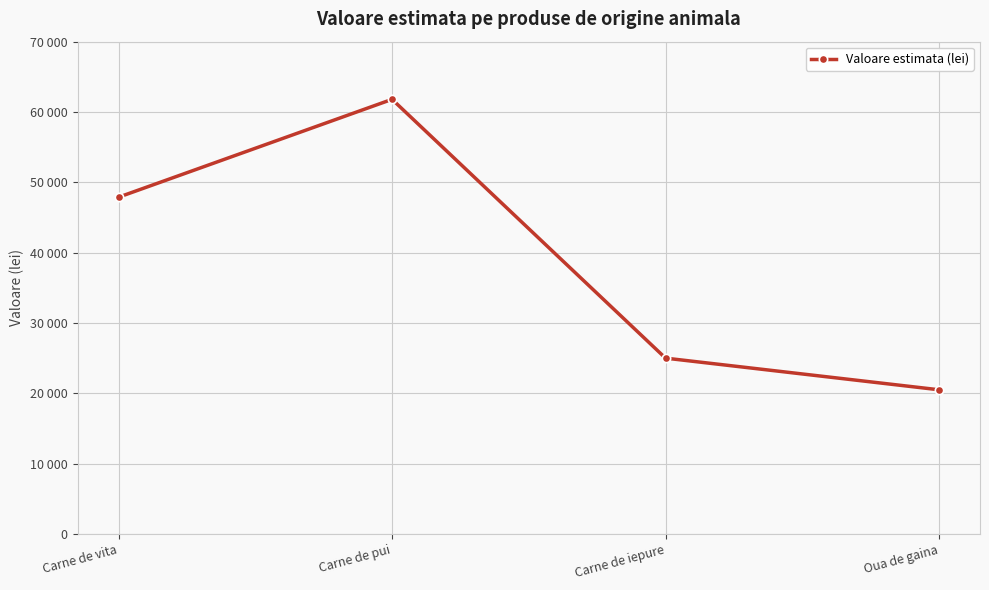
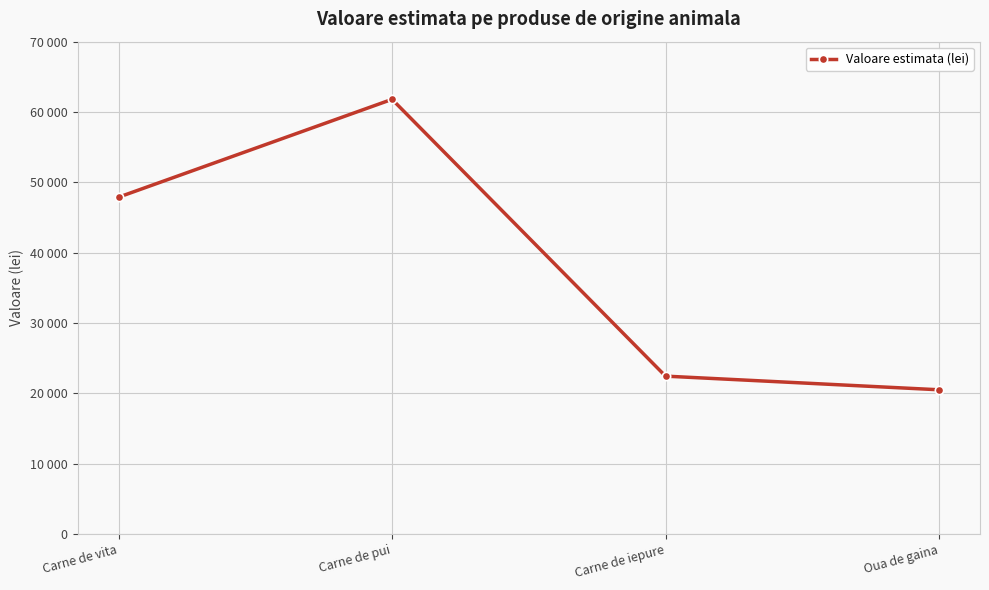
Carne de iepure: 25000 -> 22000
